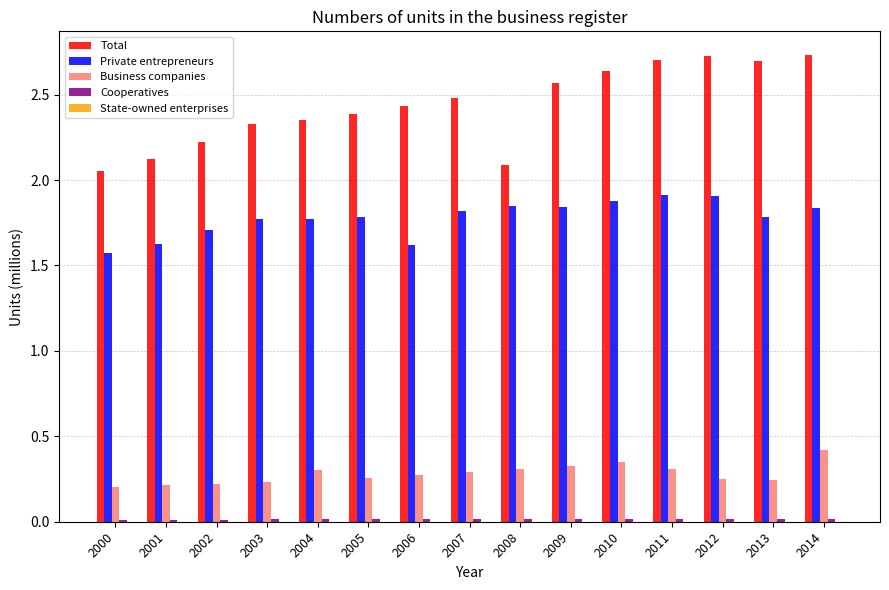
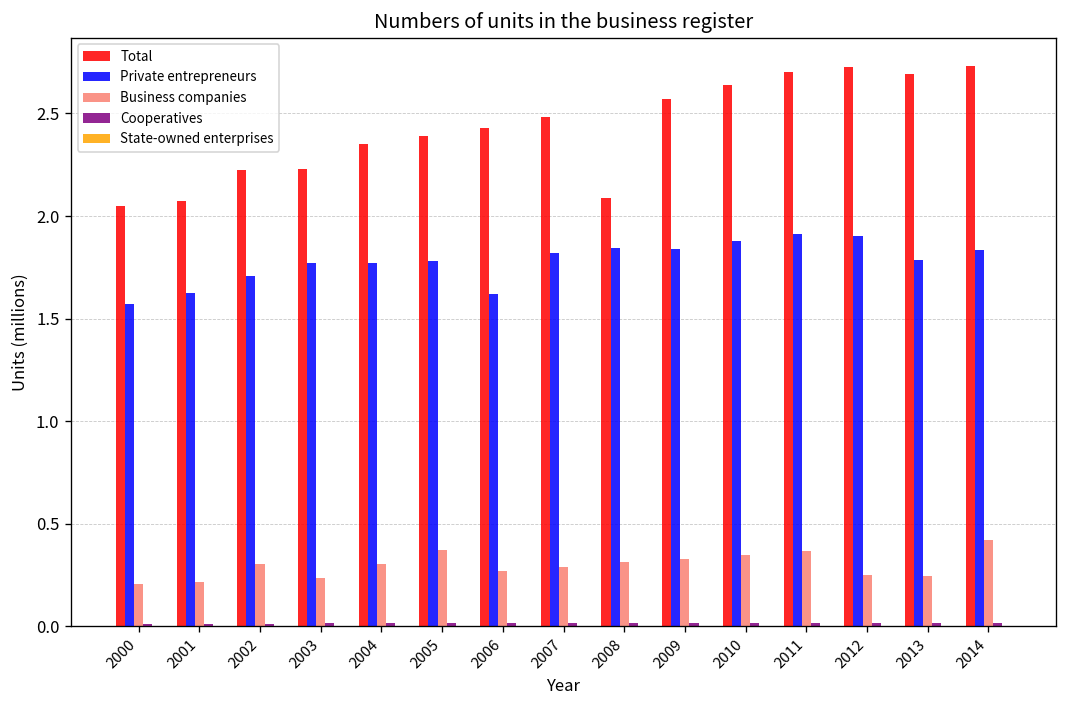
Total, 2001: 2.12 -> 2.07
Business companies, 2002: 0.22 -> 0.30
Total, 2003: 2.33 -> 2.23
Business companies, 2005: 0.26 -> 0.37
Business companies, 2011: 0.31 -> 0.37
